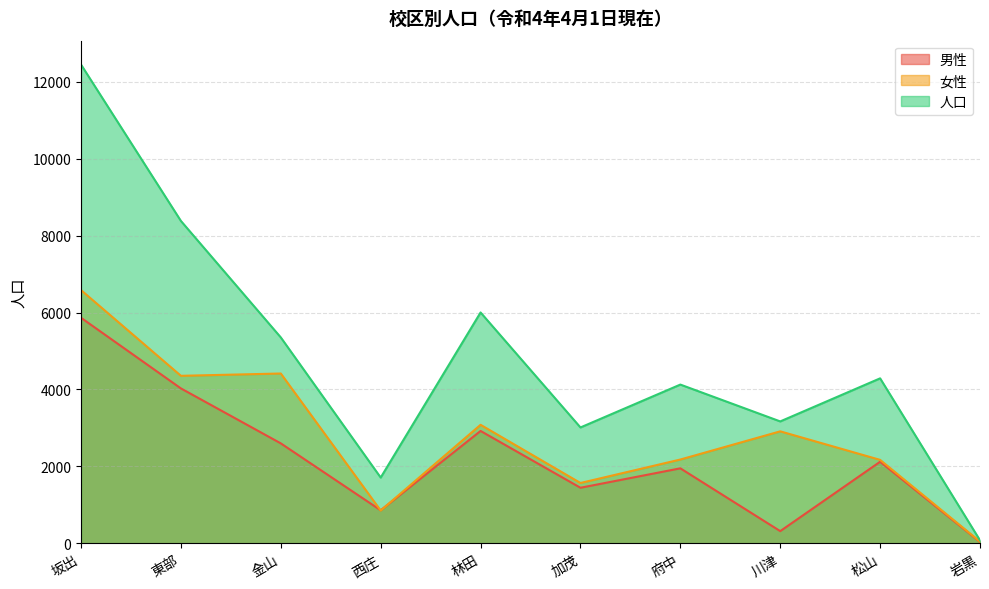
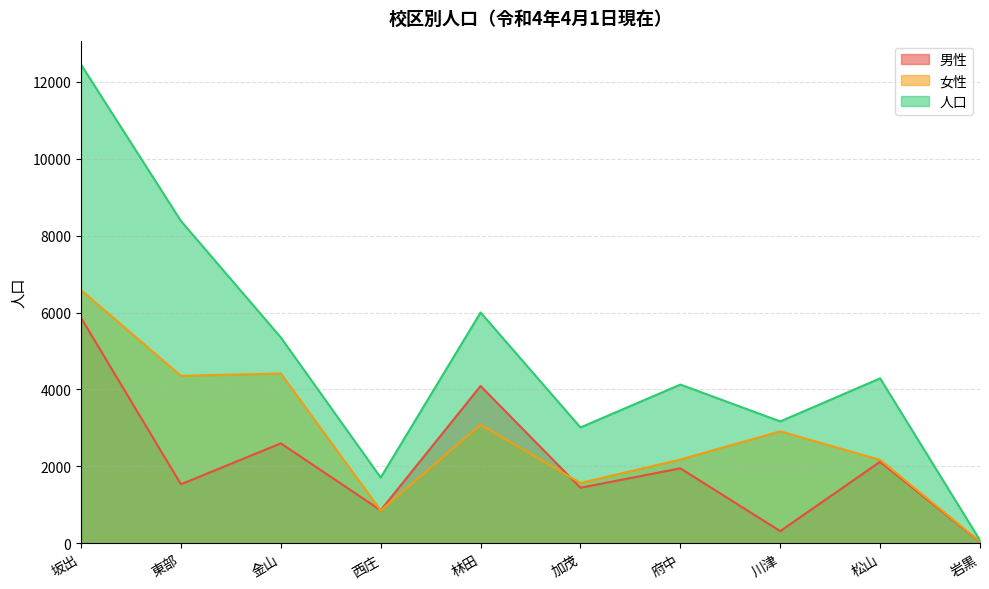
男性, 東部: 4000 -> 1500
男性, 林田: 2900 -> 4100
